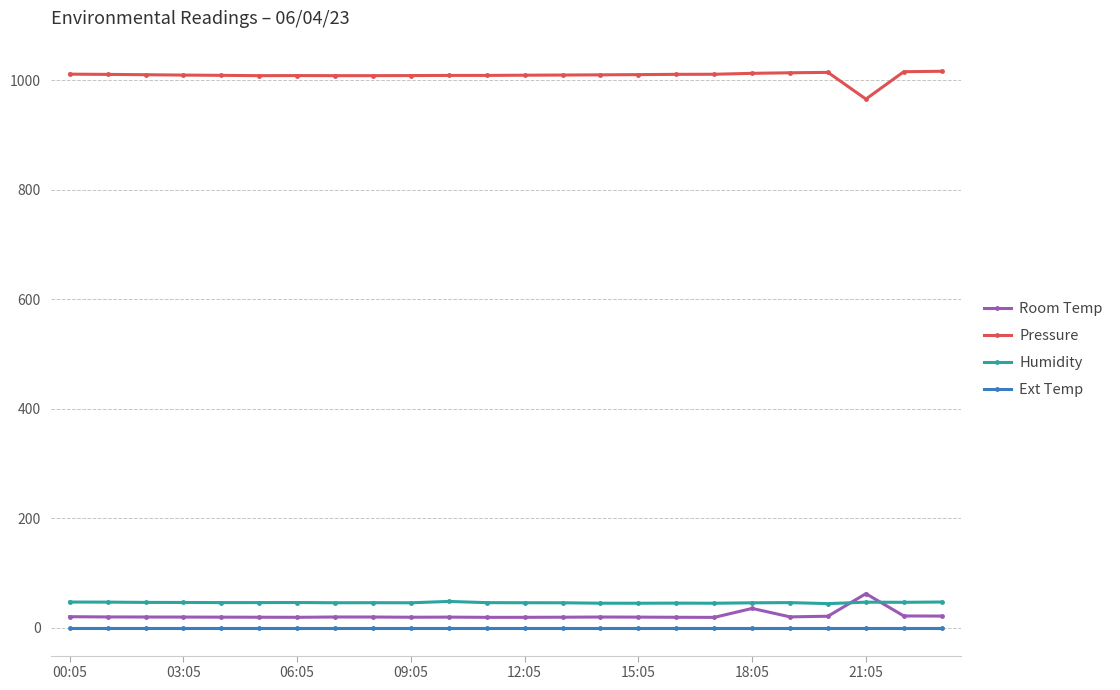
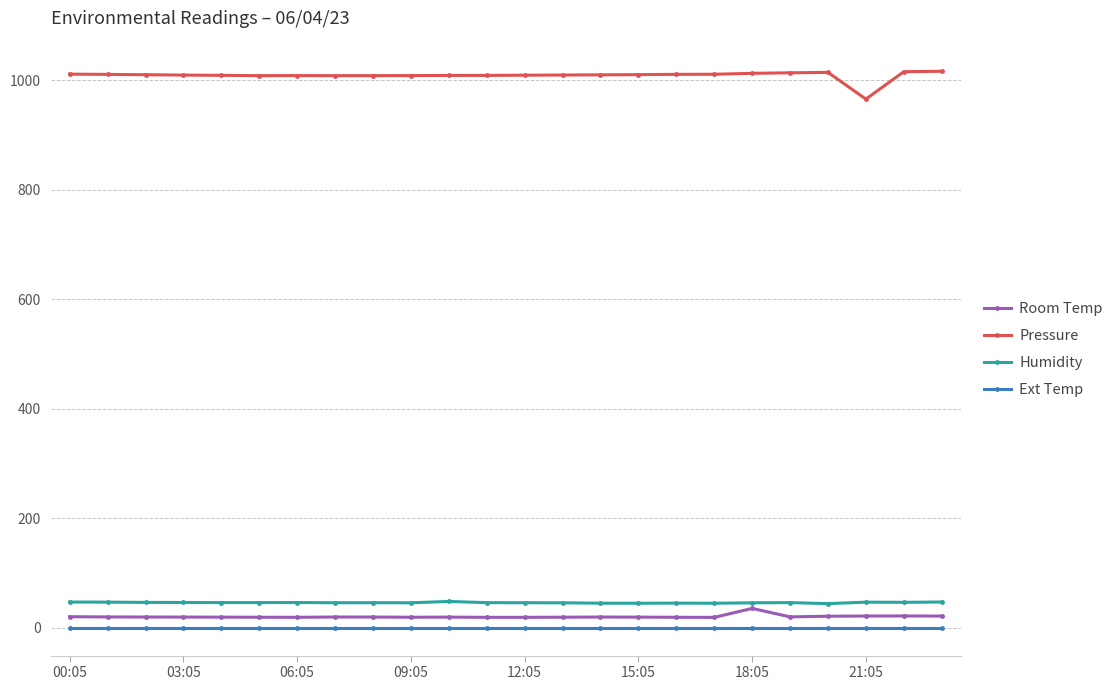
Room Temp, 21:05: 60 -> 20
